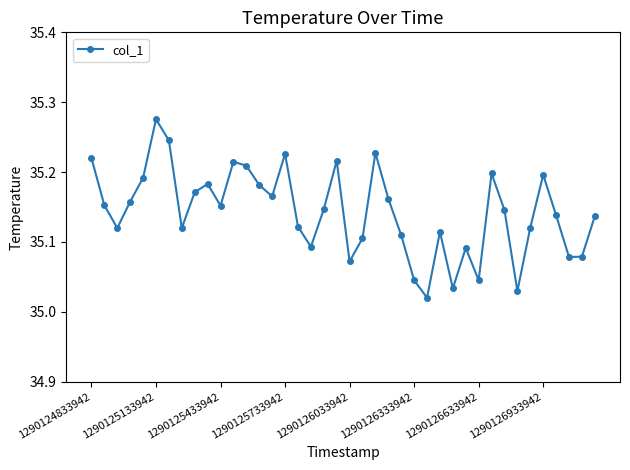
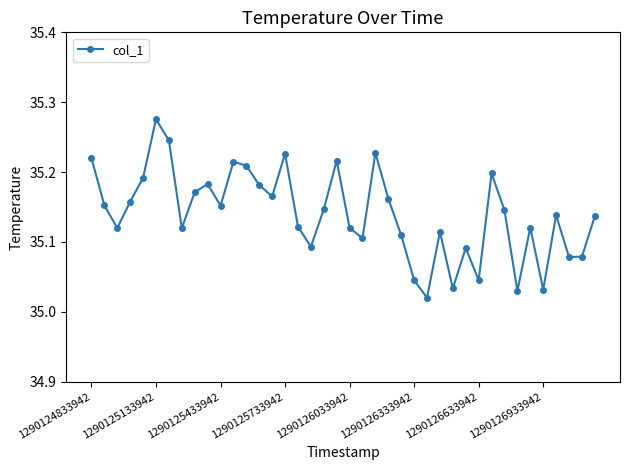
1290126033942: 35.07 -> 35.12
1290126933942: 35.20 -> 35.03
